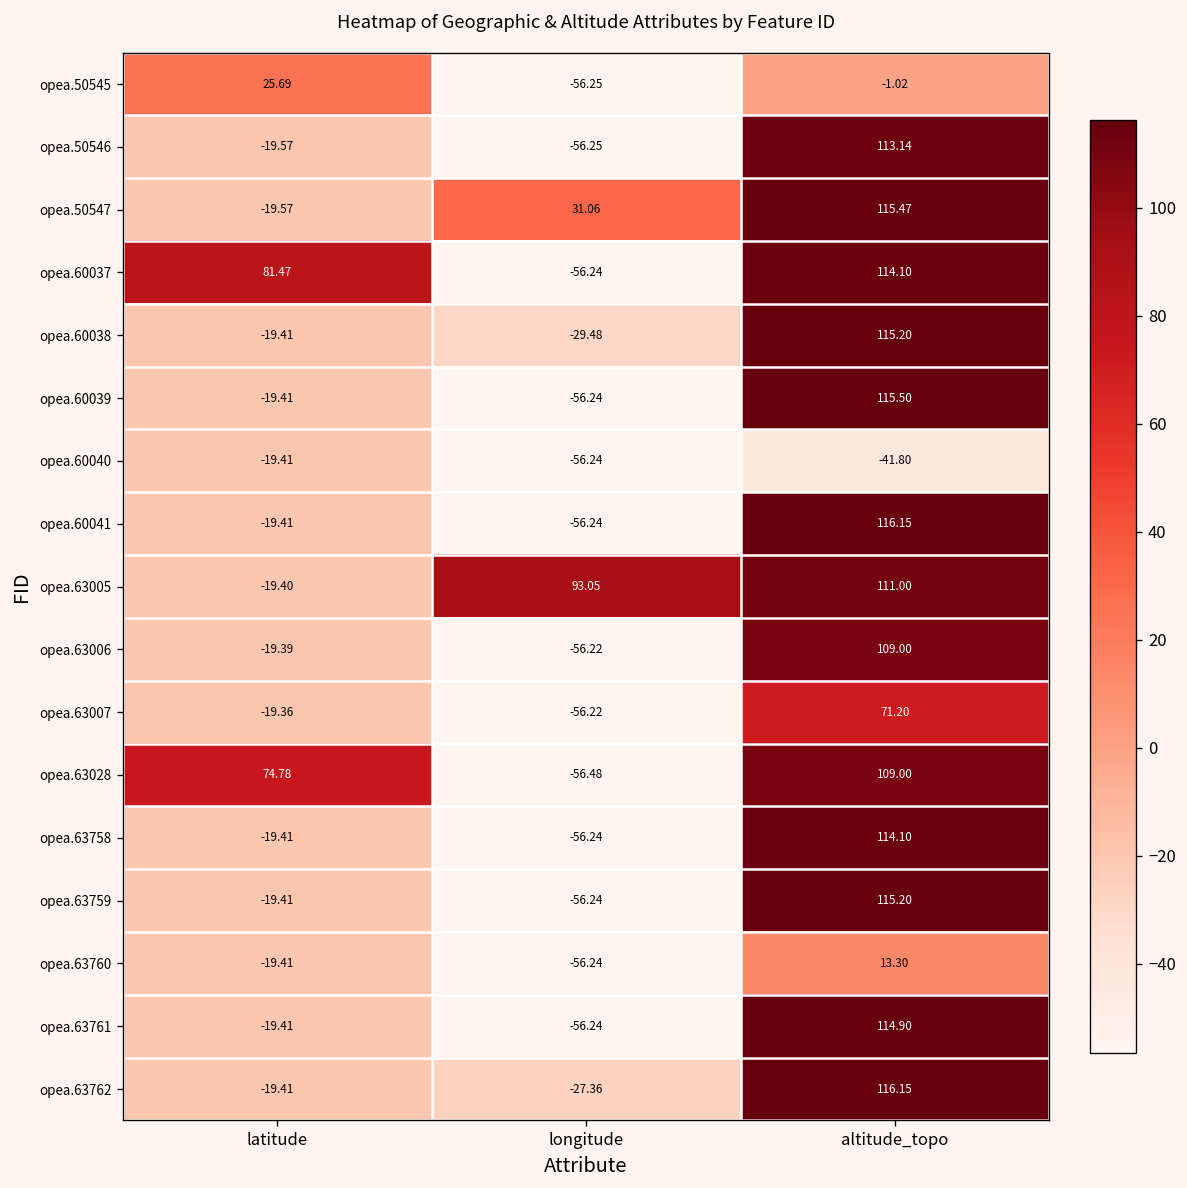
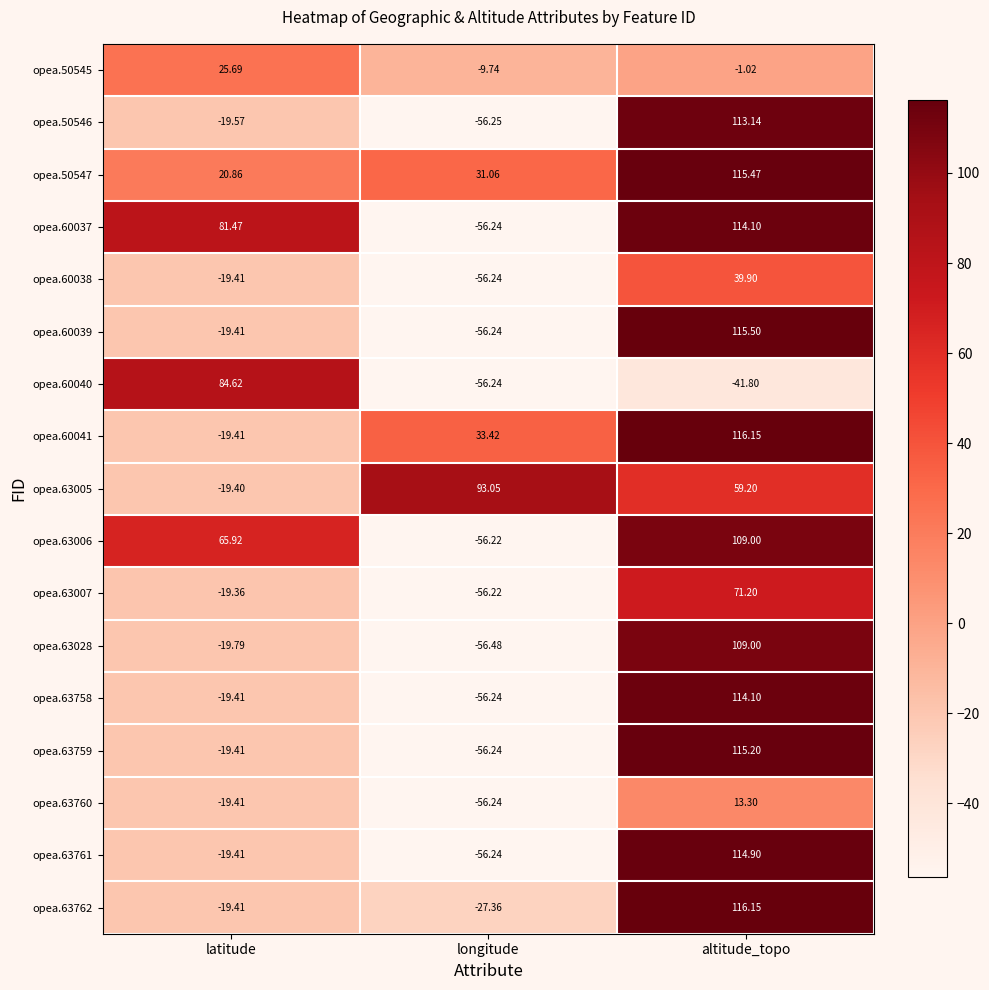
opea.50545, longitude: -56.25 -> -9.74
opea.50547, latitude: -19.57 -> 20.86
opea.60038, longitude: -29.48 -> -56.24
opea.60038, altitude_topo: 115.20 -> 39.90
opea.60040, latitude: -19.41 -> 84.62
opea.60041, longitude: -56.24 -> 33.42
opea.63005, altitude_topo: 111.00 -> 59.20
opea.63006, latitude: -19.39 -> 65.92
opea.63028, latitude: 74.78 -> -19.79
